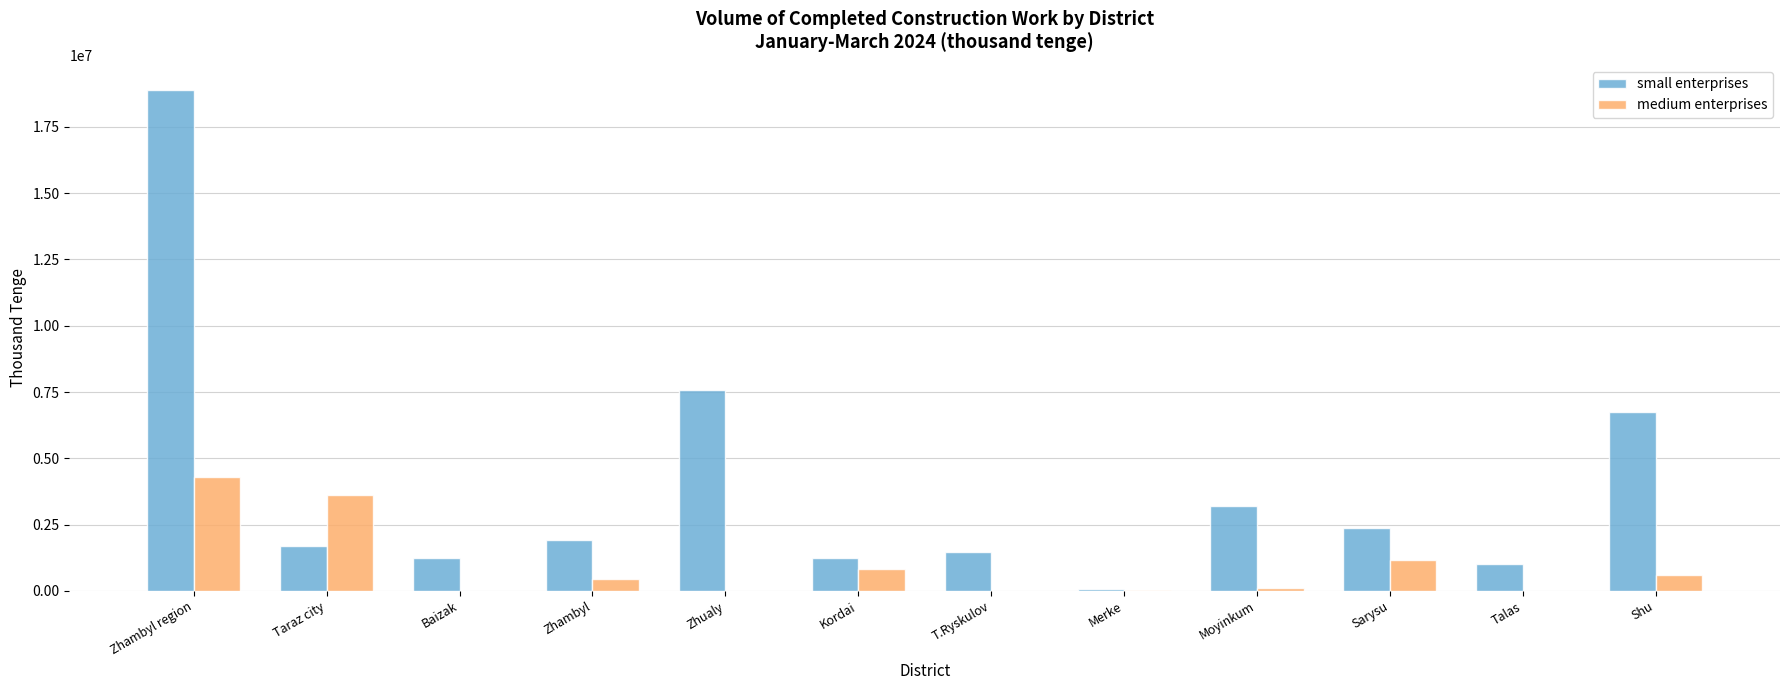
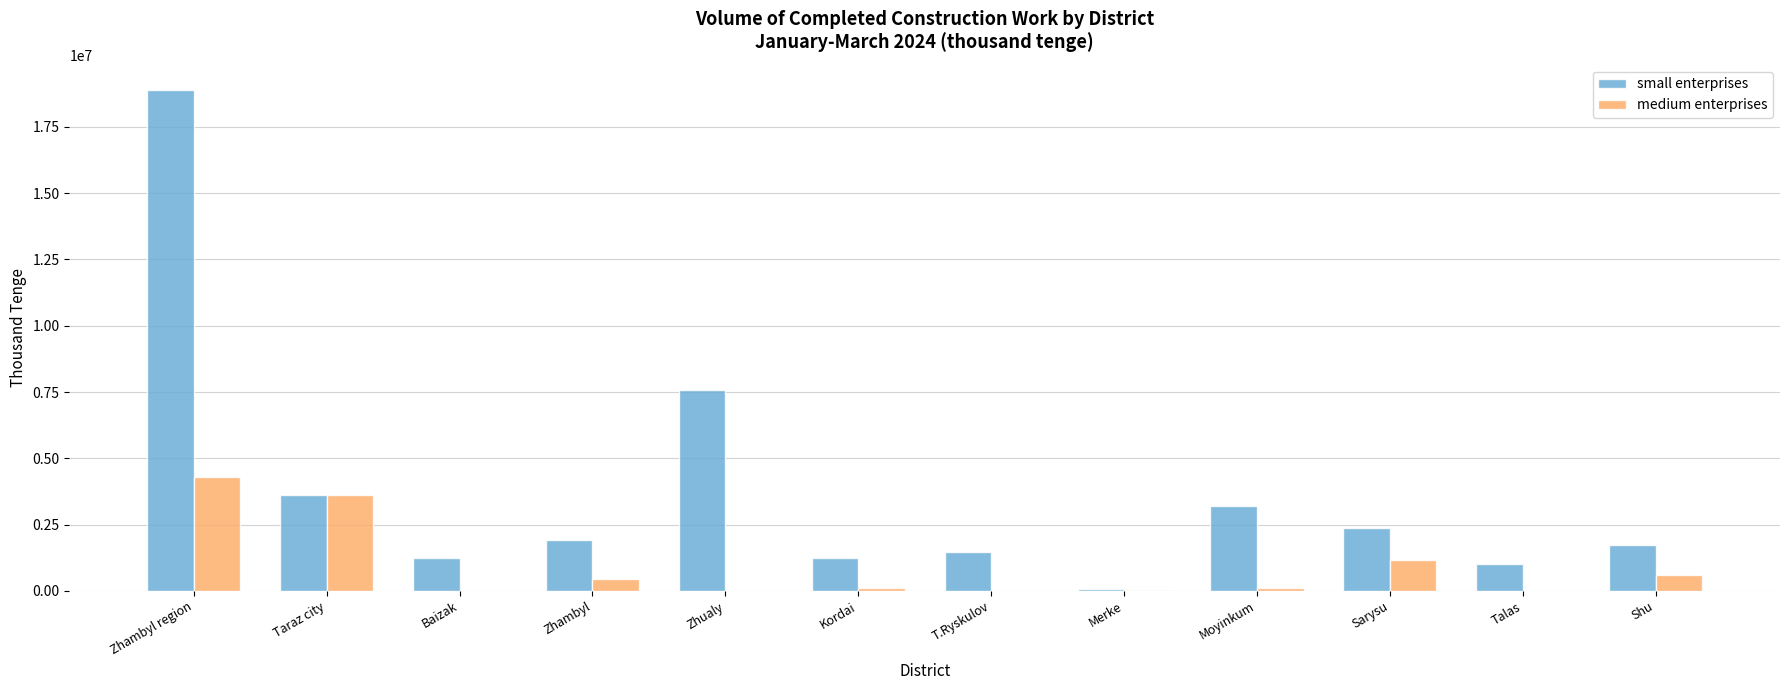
small enterprises, Taraz city: 1700000 -> 3600000
medium enterprises, Kordai: 800000 -> 100000
small enterprises, Shu: 6700000 -> 1700000
